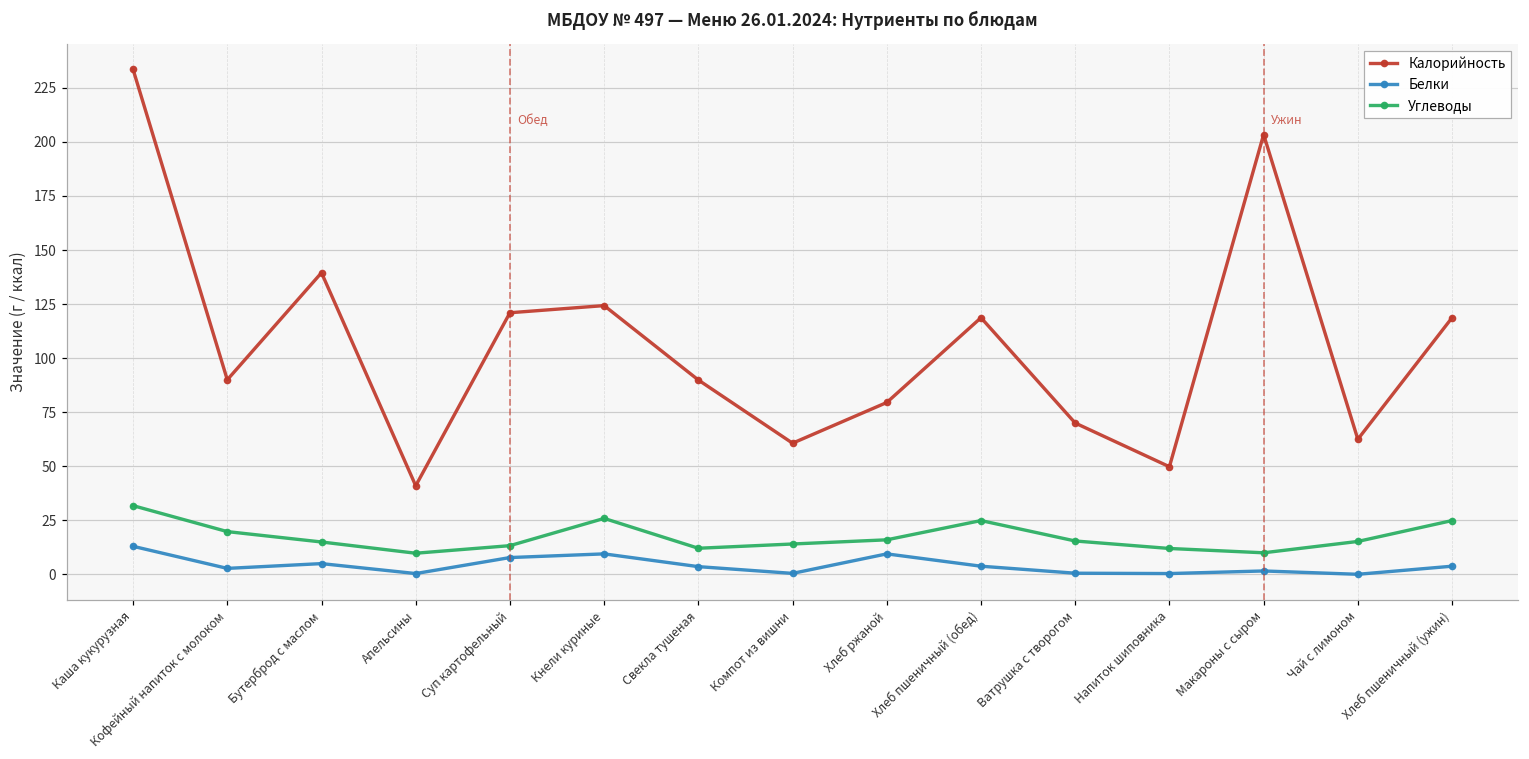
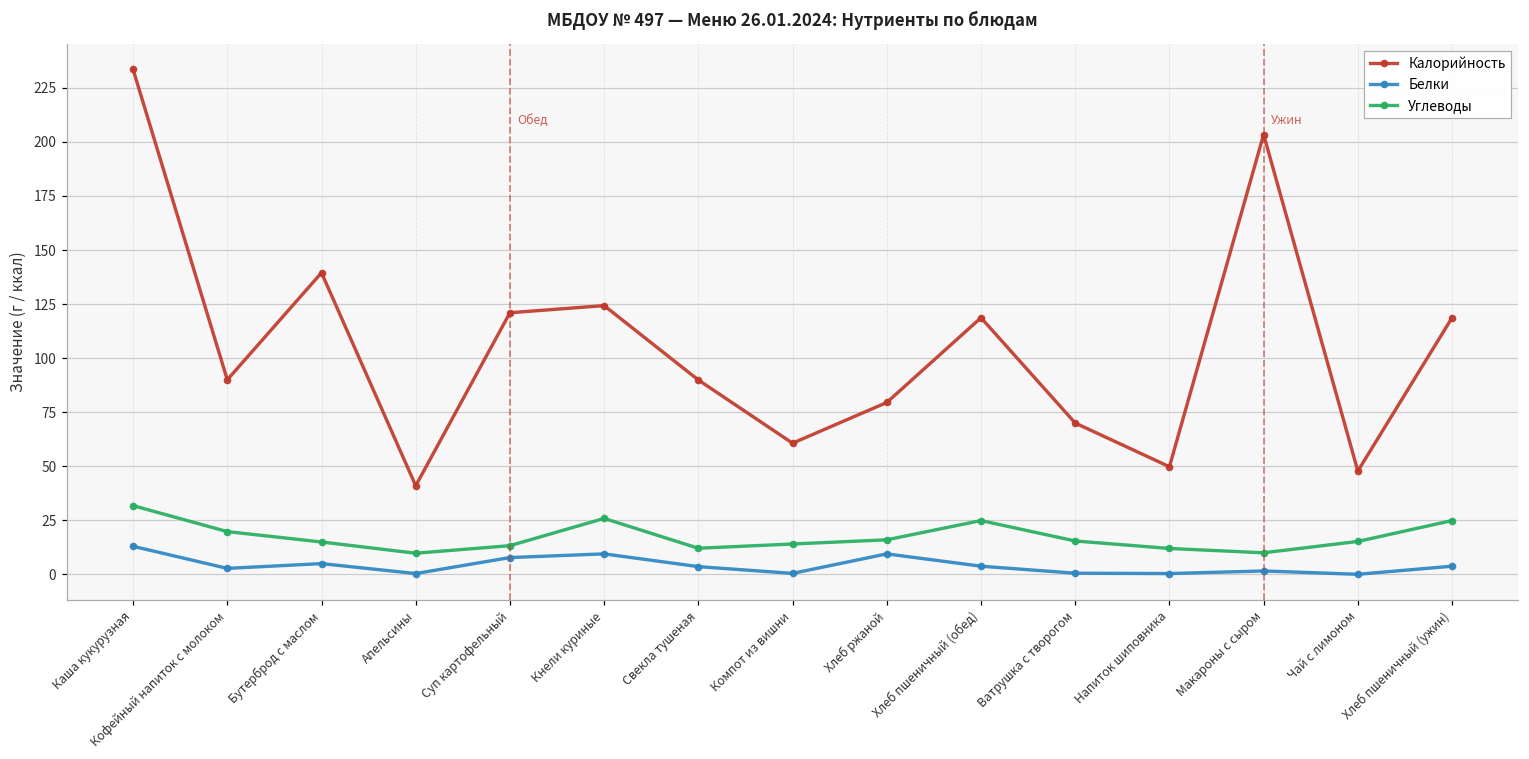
Калорийность, Чай с лимоном: 63 -> 48
